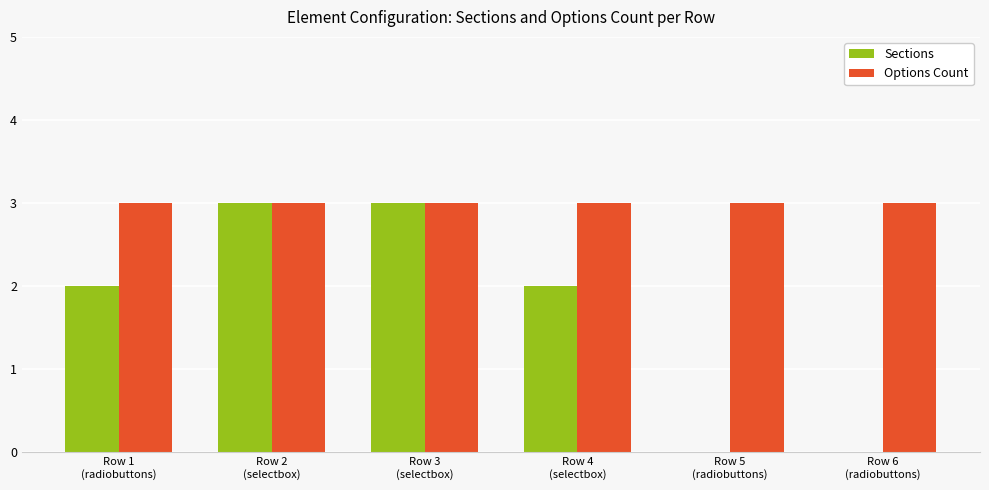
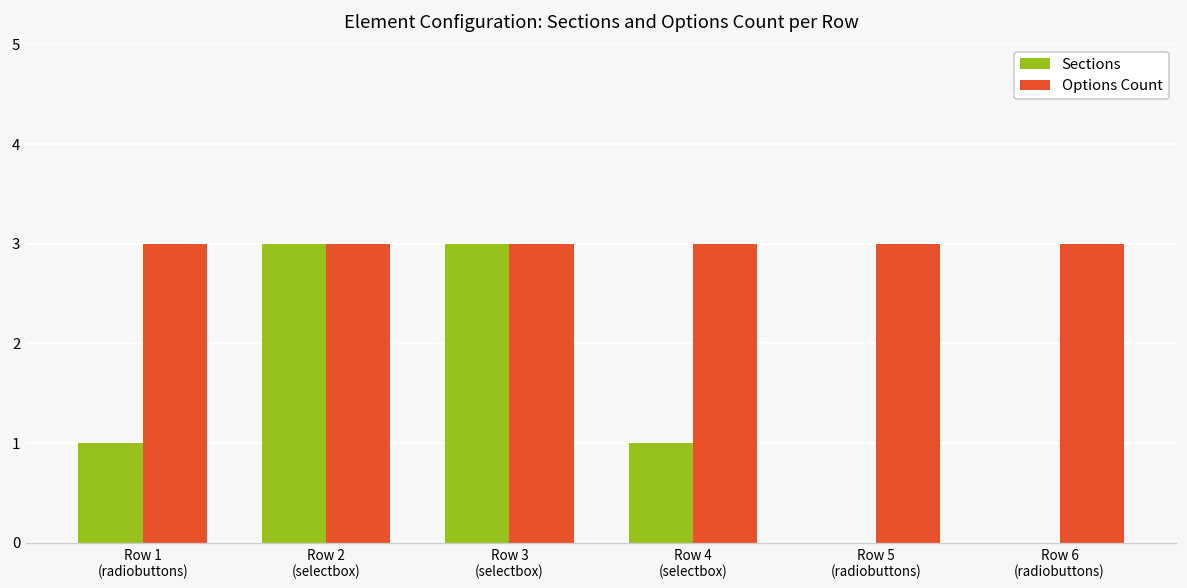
Sections, Row 1 (radiobuttons): 2 -> 1
Sections, Row 4 (selectbox): 2 -> 1
